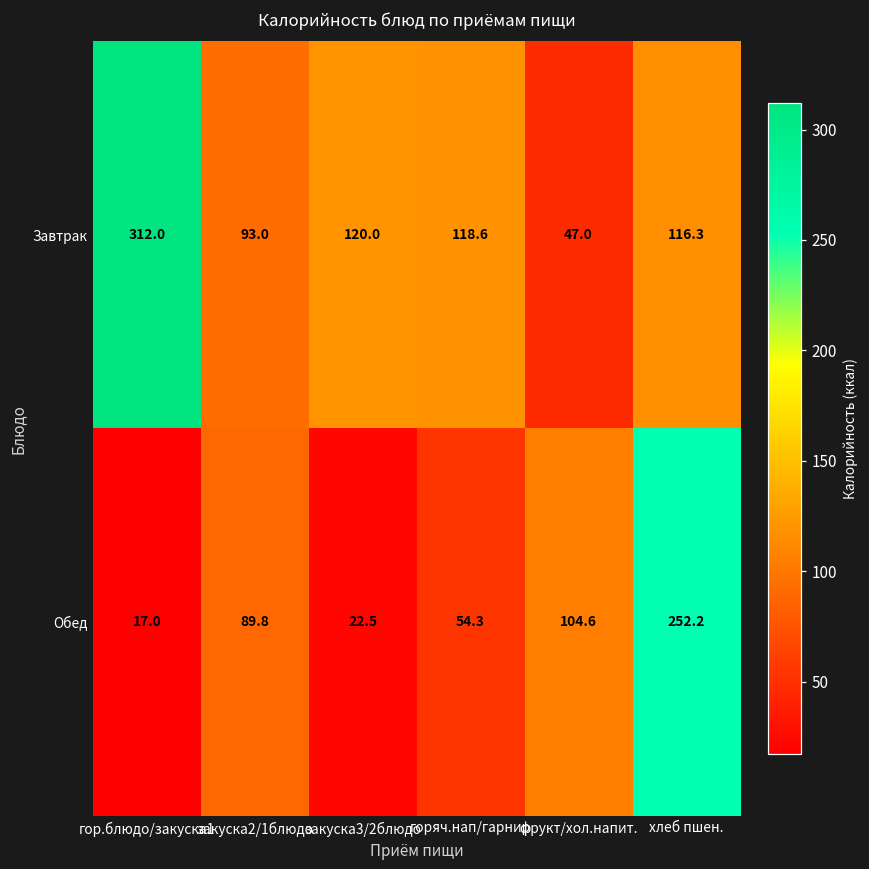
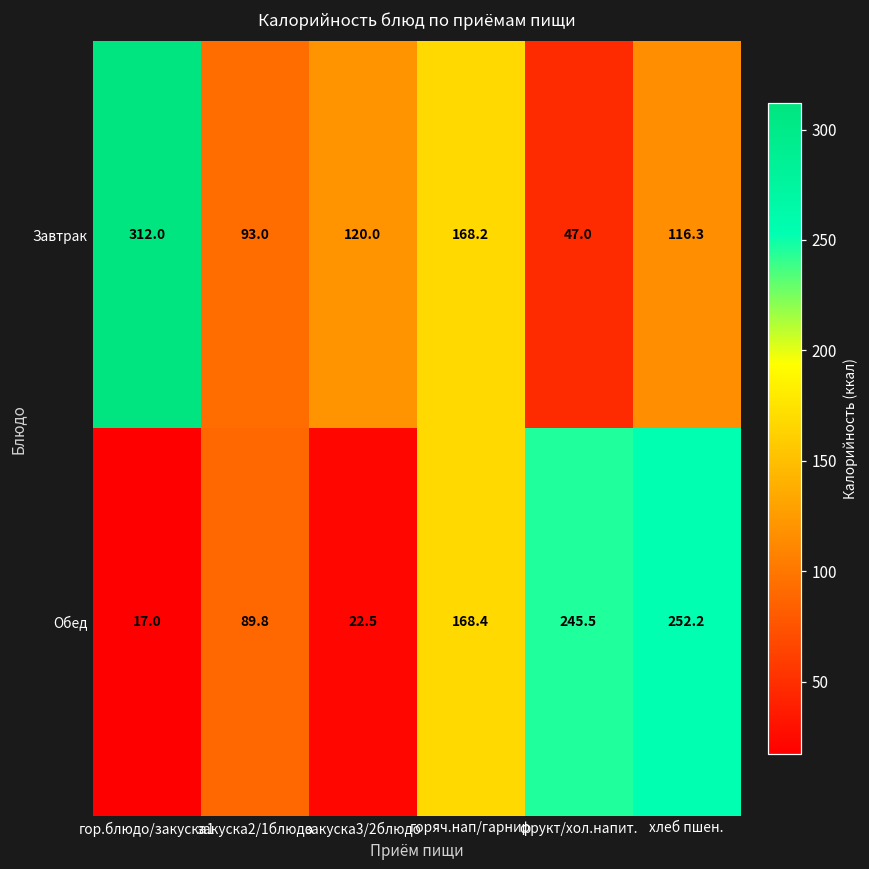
Завтрак, горяч.нап/гарнир: 118.6 -> 168.2
Обед, горяч.нап/гарнир: 54.3 -> 168.4
Обед, фрукт/хол.напит.: 104.6 -> 245.5
